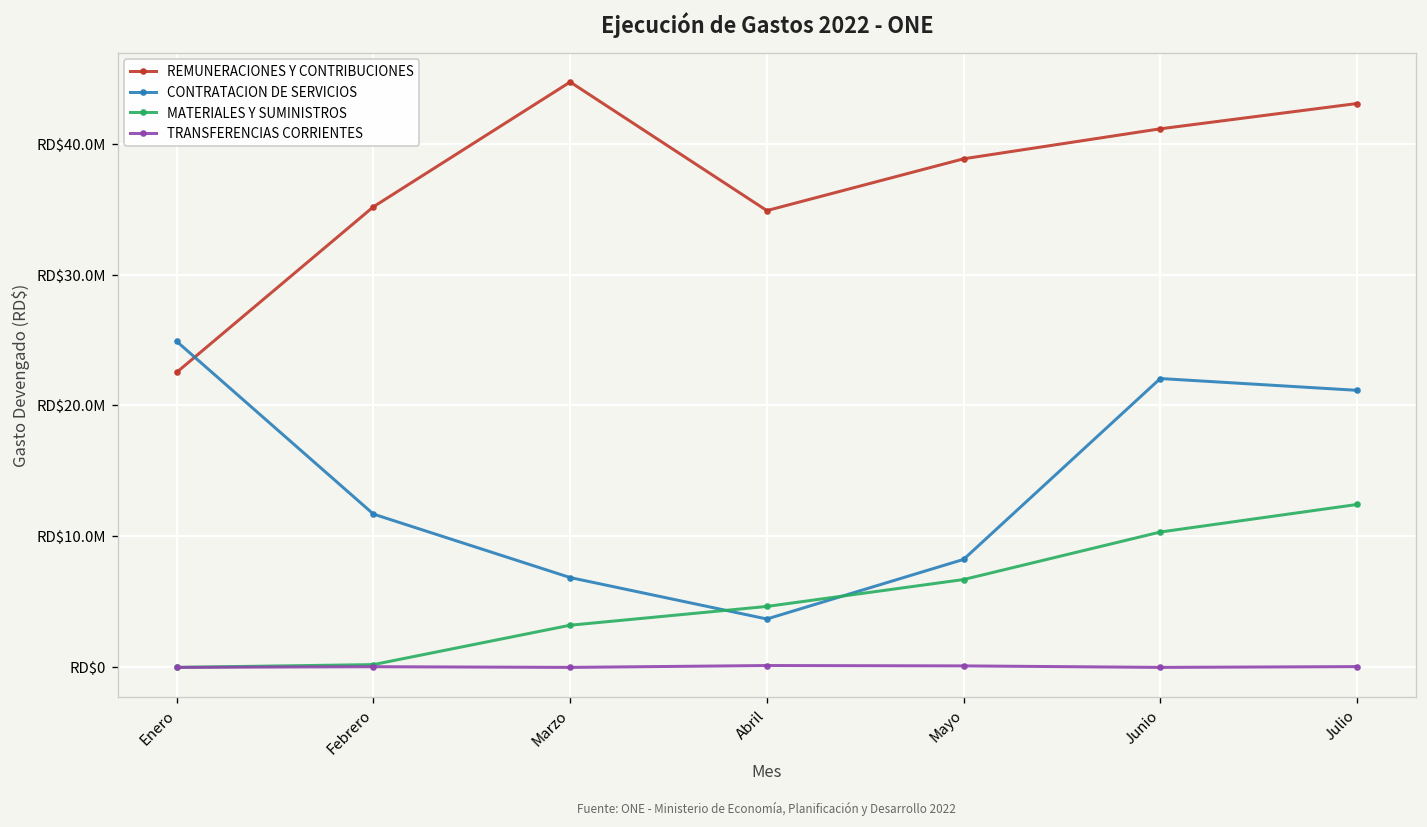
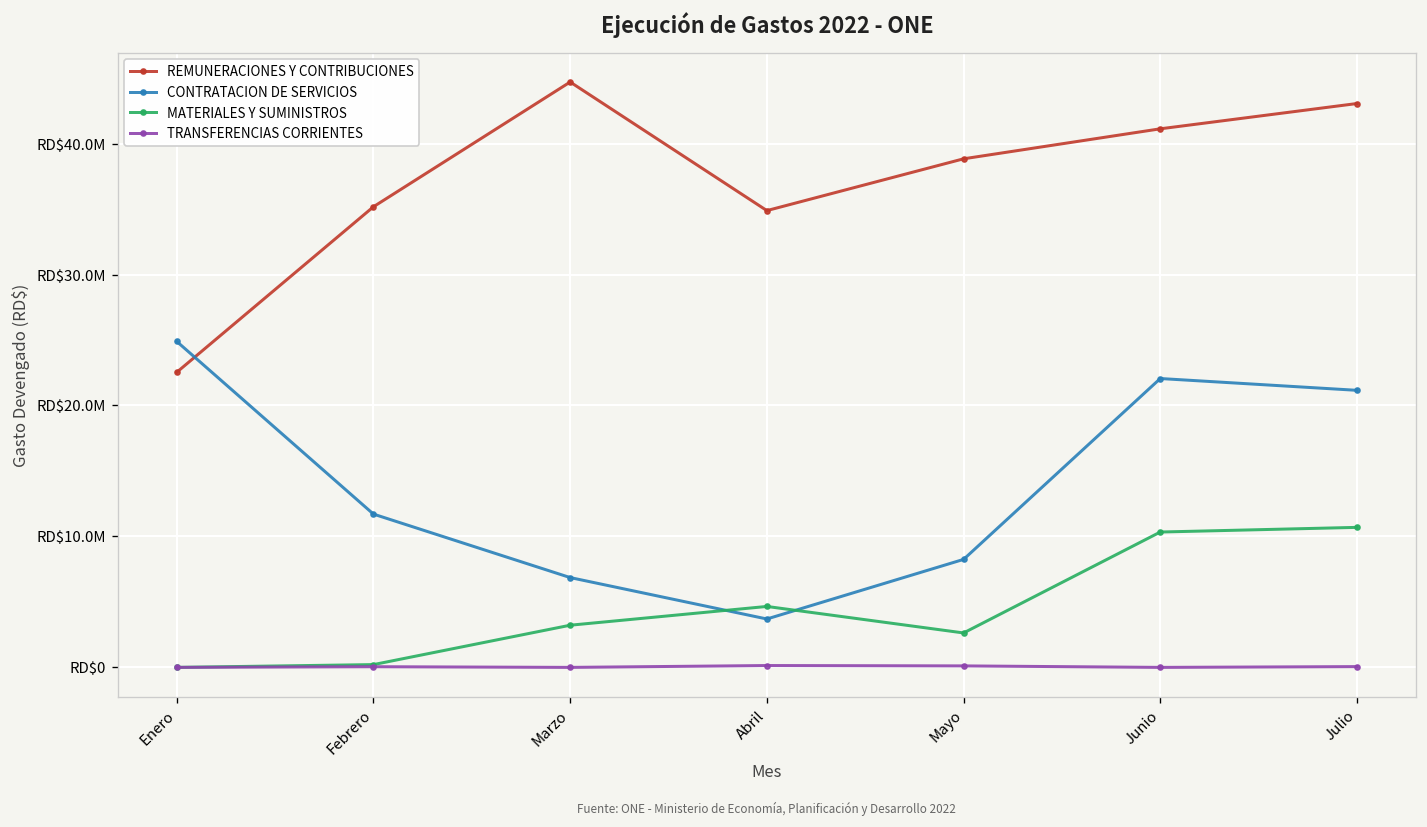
MATERIALES Y SUMINISTROS, Mayo: RD$6700000 -> RD$2600000
MATERIALES Y SUMINISTROS, Julio: RD$12400000 -> RD$10700000
